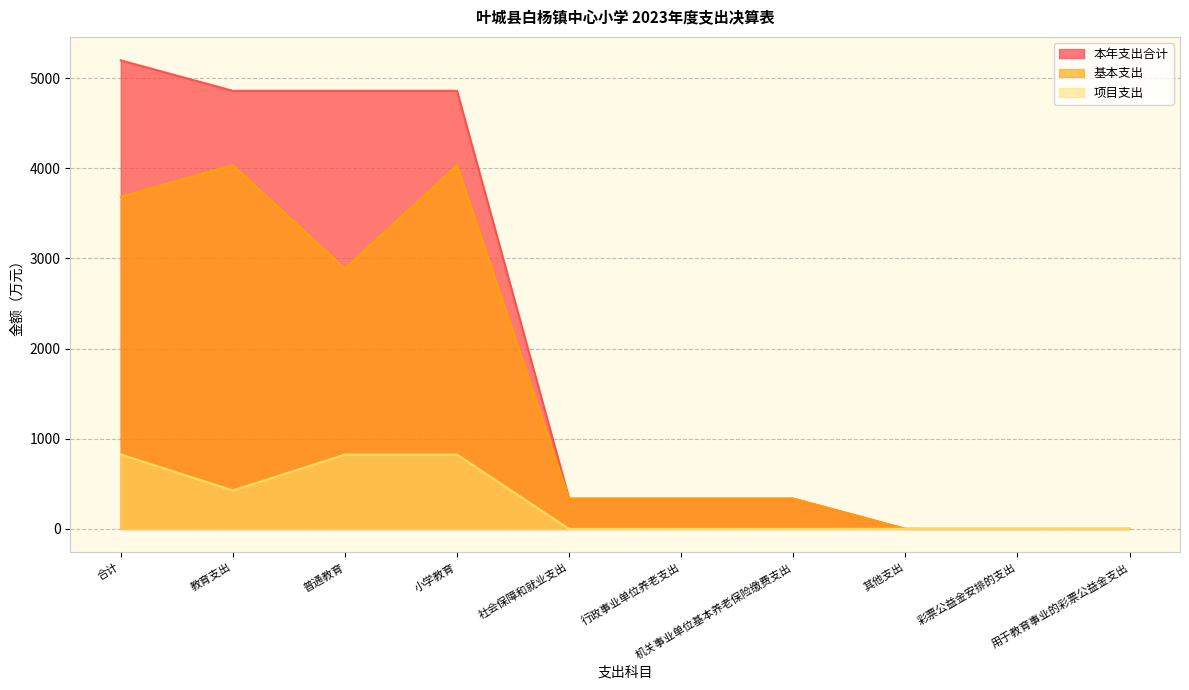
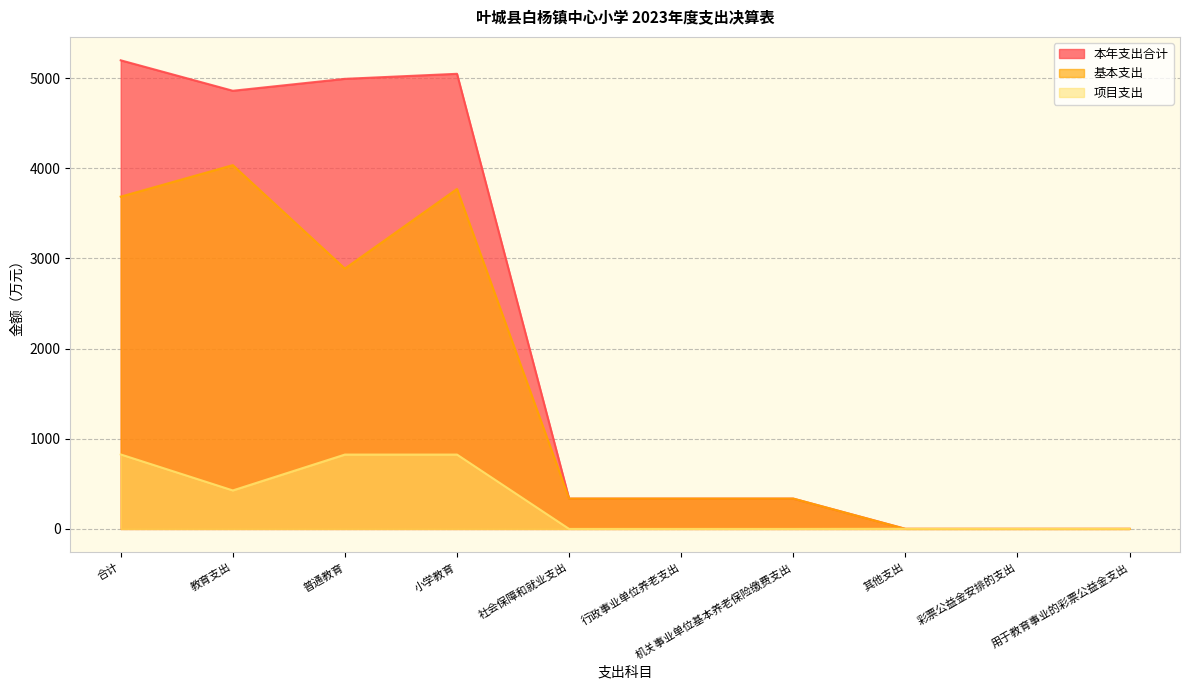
本年支出合计, 普通教育: 4900 -> 5000
本年支出合计, 小学教育: 4900 -> 5000
基本支出, 小学教育: 4000 -> 3800
